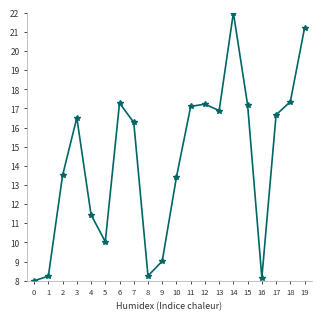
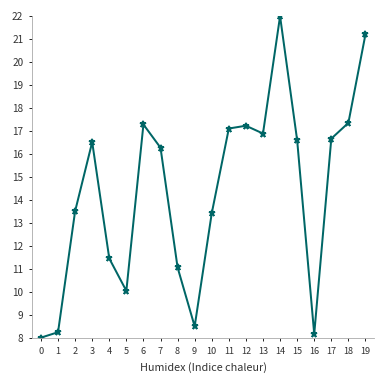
8: 8.3 -> 11.1
9: 9.0 -> 8.5
15: 17.2 -> 16.6
